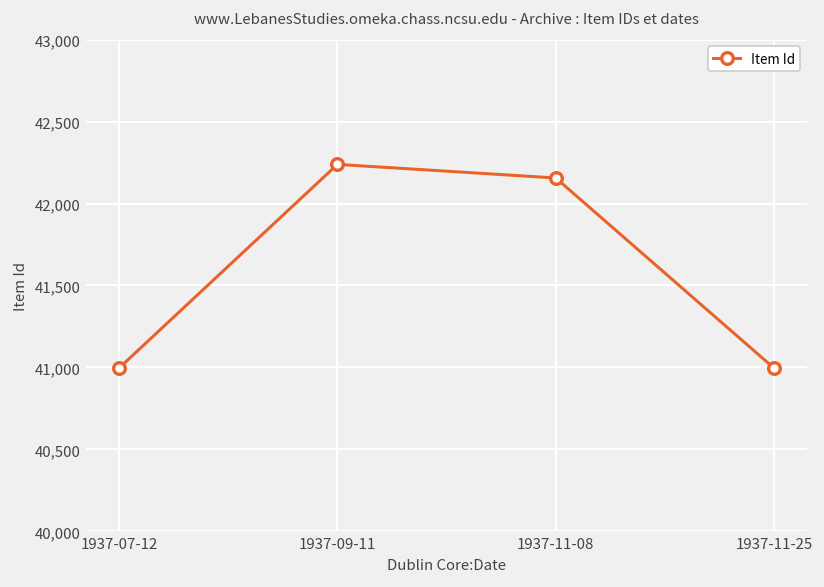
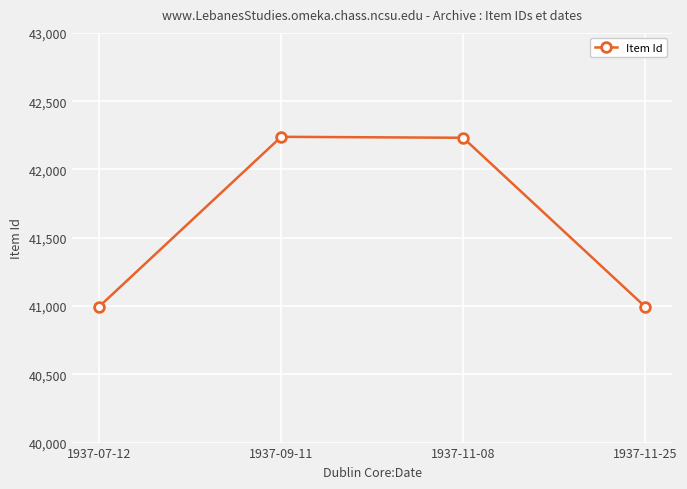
1937-11-08: 42,160 -> 42,230
